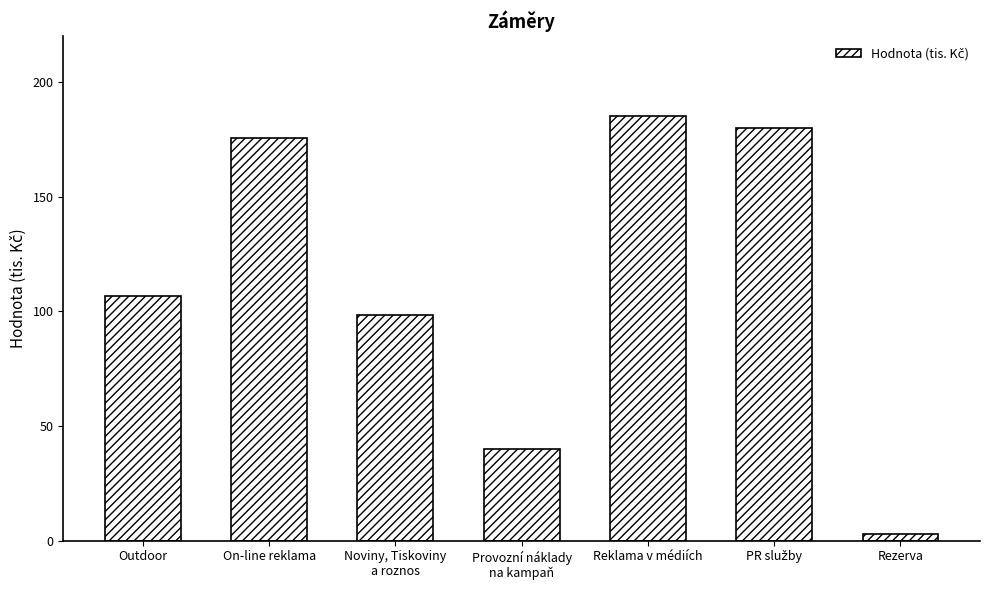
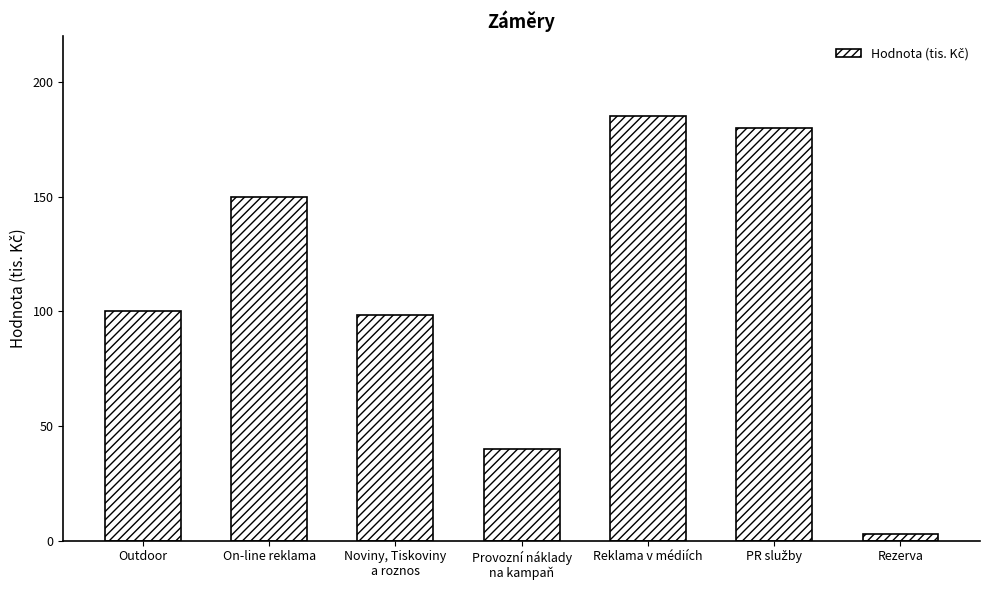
Outdoor: 107 -> 100
On-line reklama: 175 -> 150
